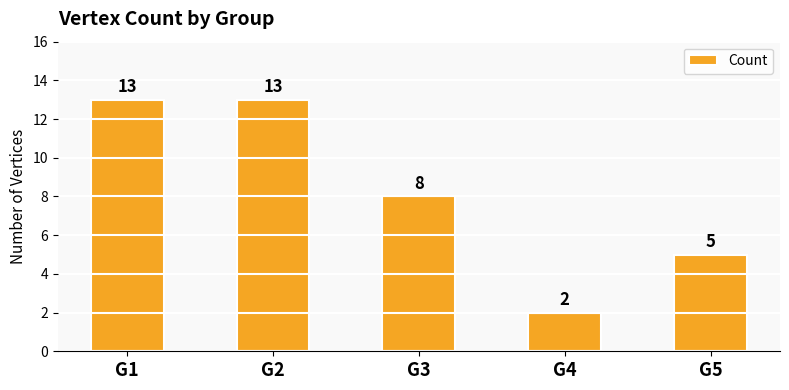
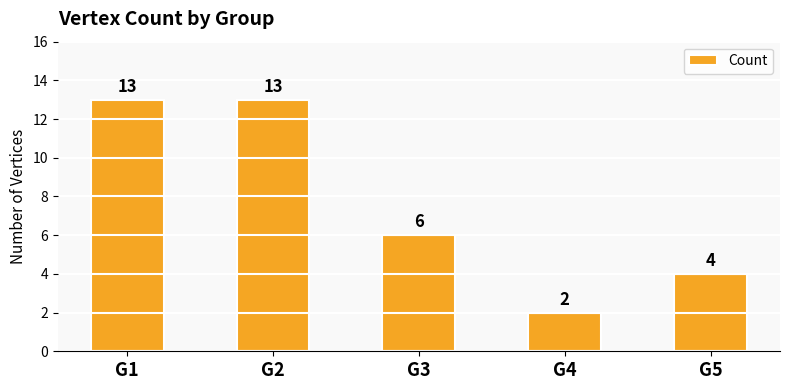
G3: 8 -> 6
G5: 5 -> 4
